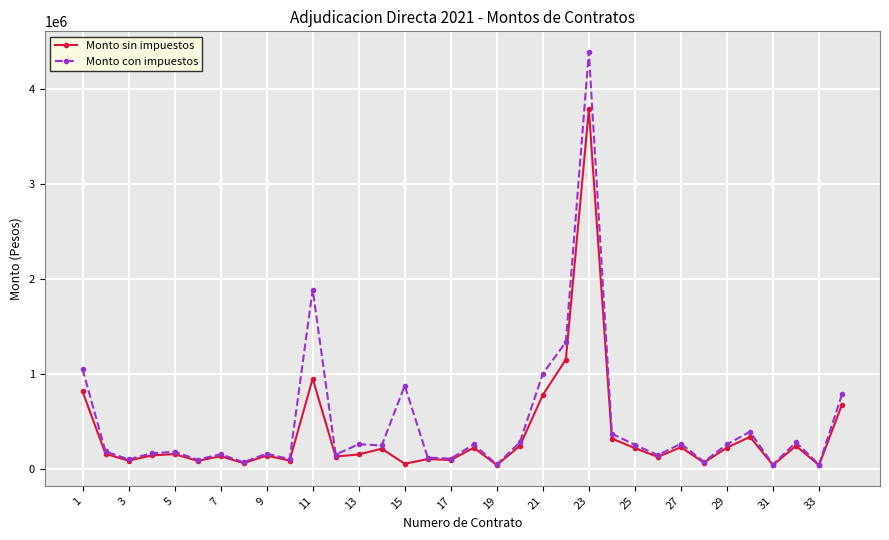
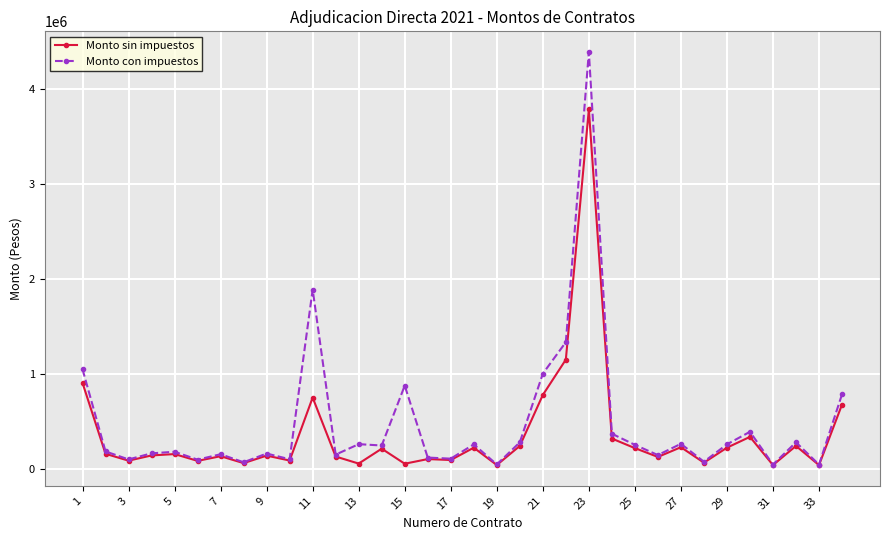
Monto sin impuestos, 1: 800000 -> 900000
Monto sin impuestos, 11: 900000 -> 700000
Monto sin impuestos, 13: 150000 -> 50000
